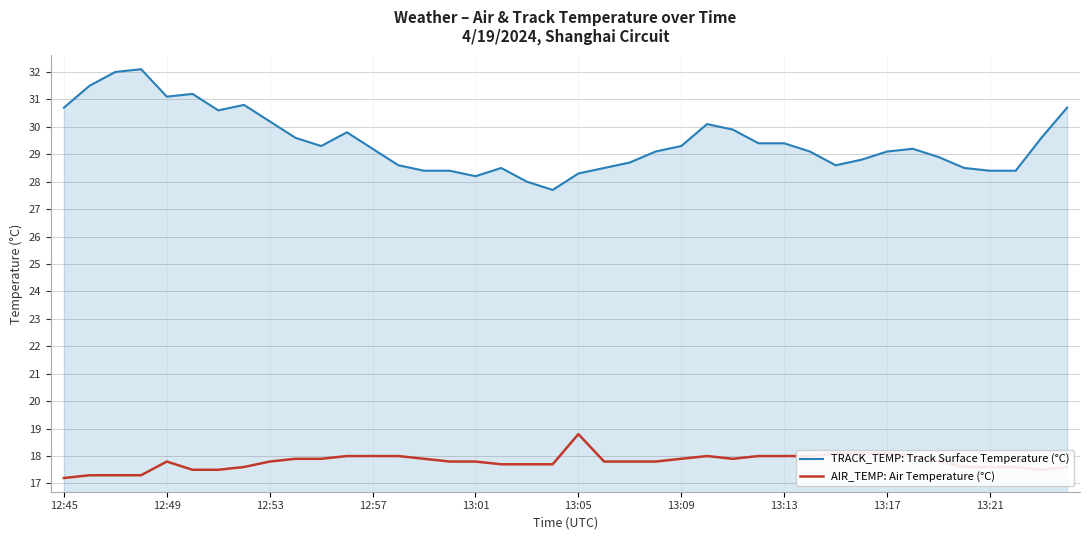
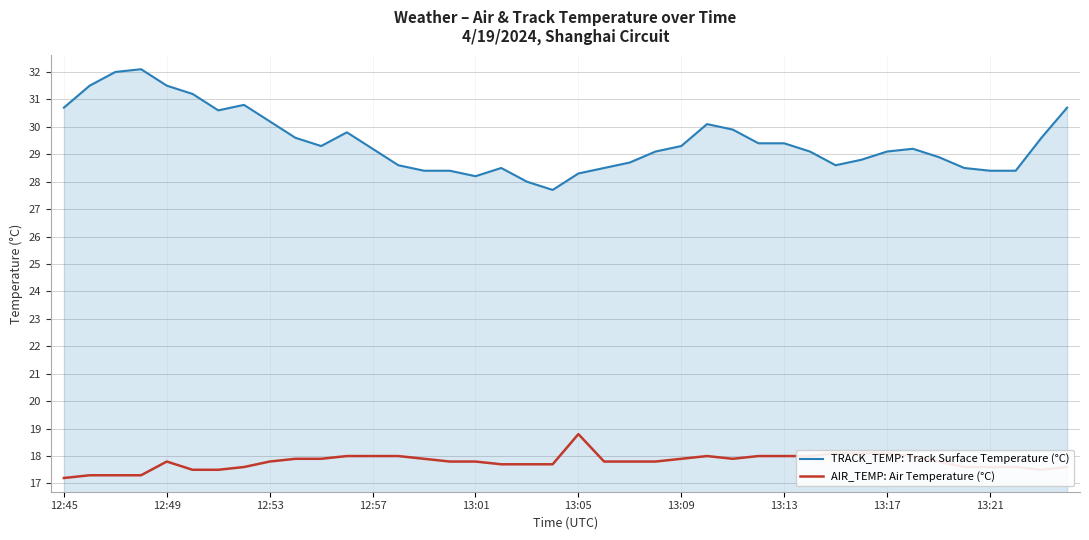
TRACK_TEMP: Track Surface Temperature (°C), 12:49: 31.1 -> 31.5
